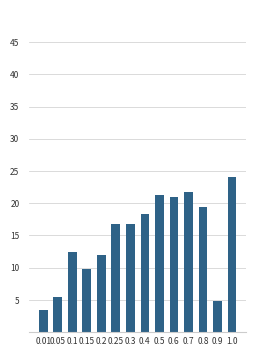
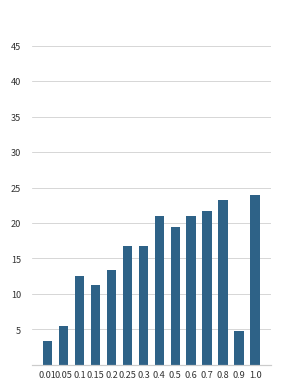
0.15: 10 -> 11
0.2: 12 -> 13
0.4: 18 -> 21
0.5: 21 -> 20
0.8: 19 -> 23
